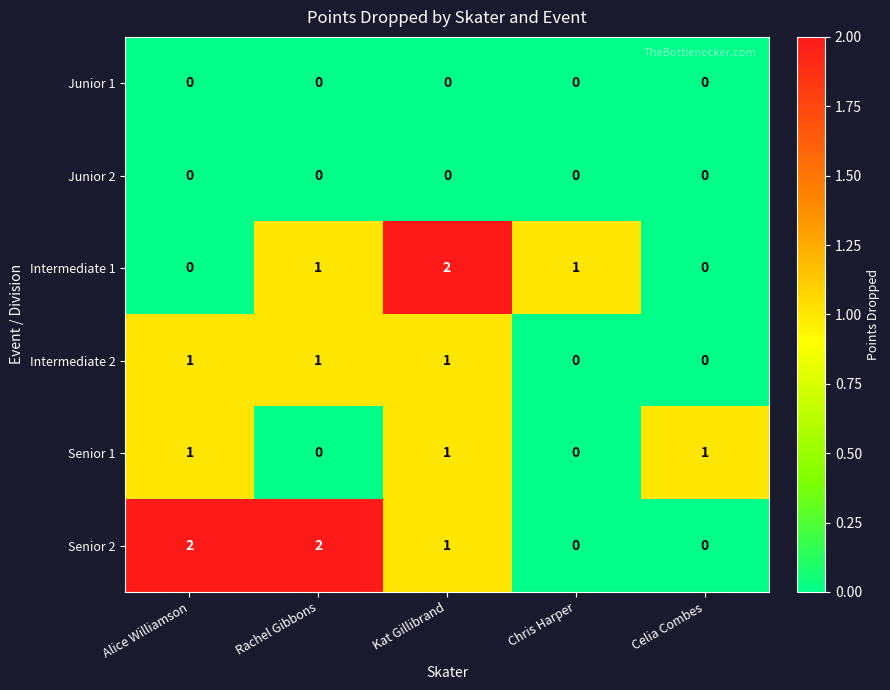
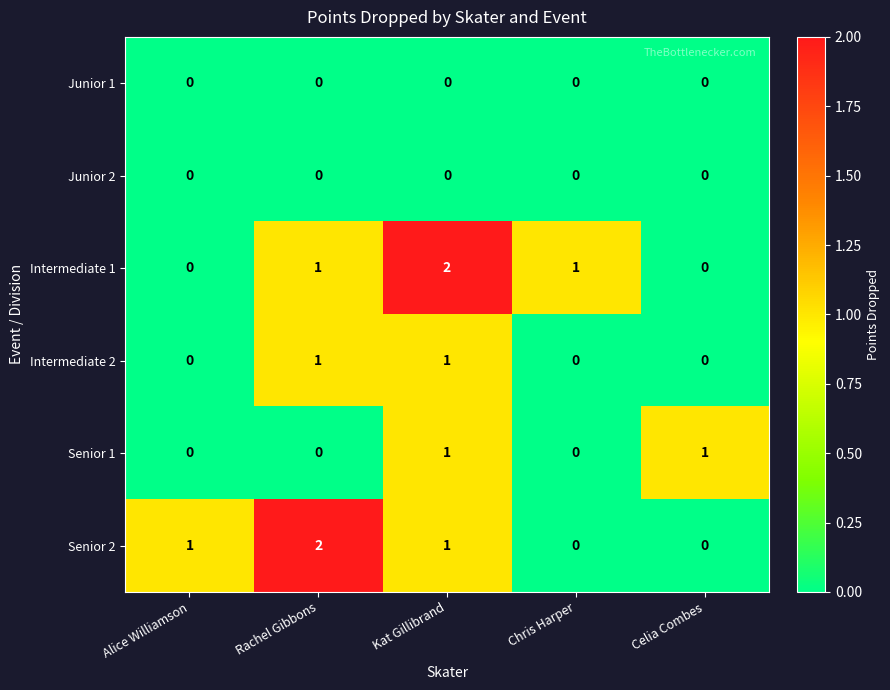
Intermediate 2, Alice Williamson: 1 -> 0
Senior 1, Alice Williamson: 1 -> 0
Senior 2, Alice Williamson: 2 -> 1
